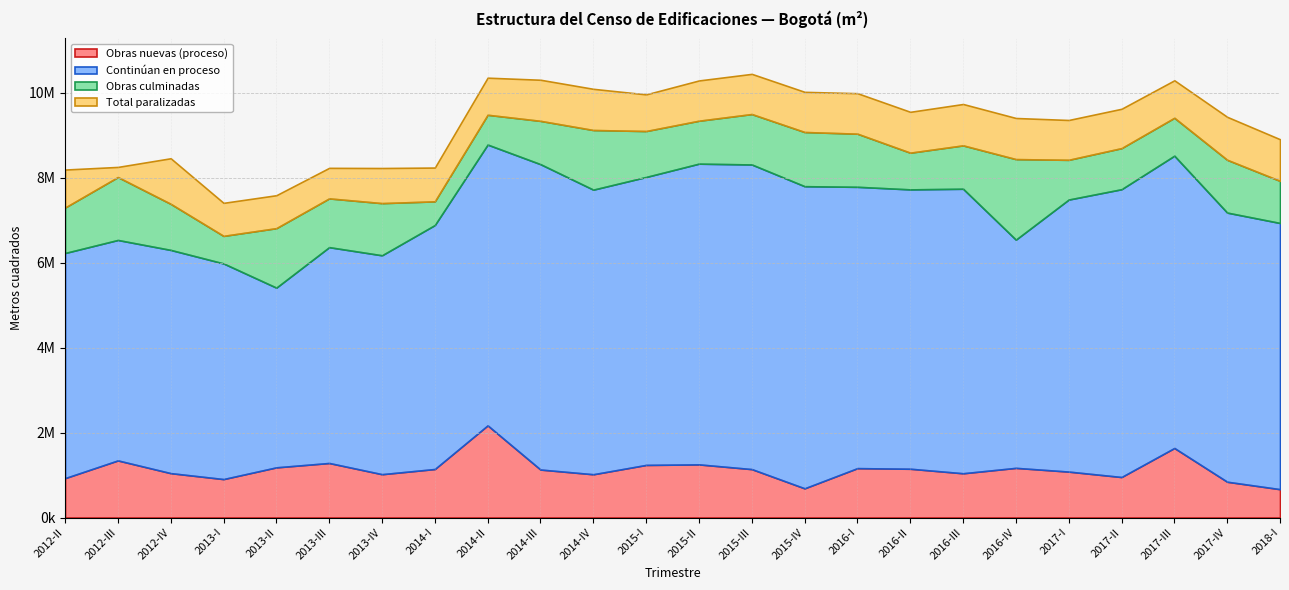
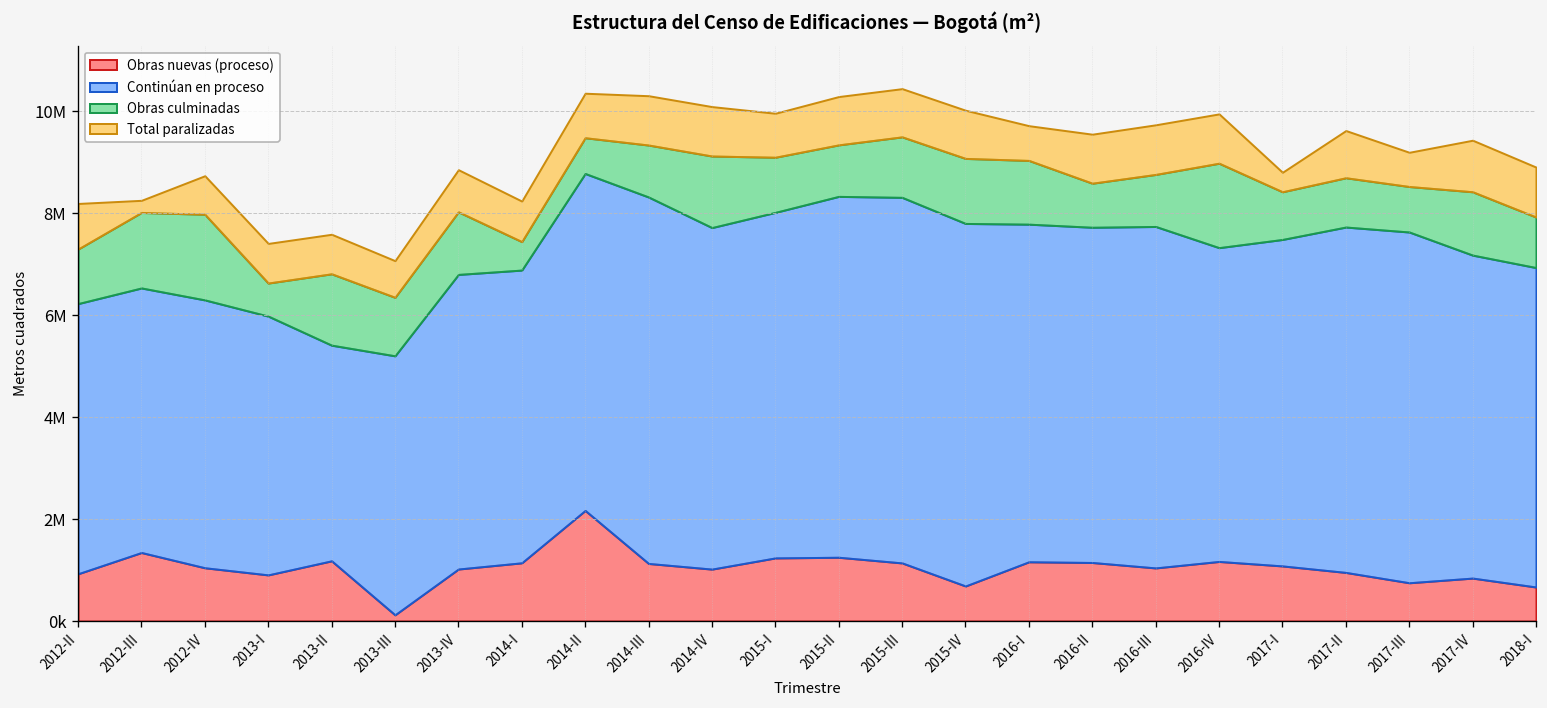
Obras culminadas, 2012-IV: 1100000 -> 1700000
Total paralizadas, 2012-IV: 1100000 -> 800000
Obras nuevas (proceso), 2013-III: 1300000 -> 100000
Continúan en proceso, 2013-IV: 5200000 -> 5800000
Total paralizadas, 2016-I: 1000000 -> 700000
Continúan en proceso, 2016-IV: 5400000 -> 6200000
Obras culminadas, 2016-IV: 1900000 -> 1700000
Total paralizadas, 2017-I: 900000 -> 400000
Obras nuevas (proceso), 2017-III: 1600000 -> 800000
Total paralizadas, 2017-III: 900000 -> 700000
